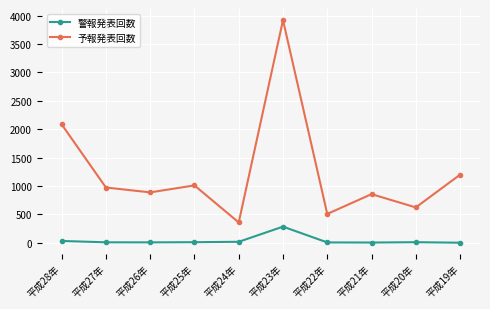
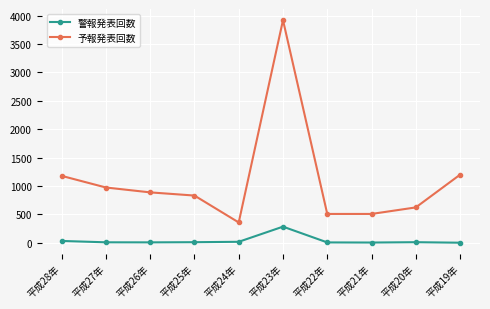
予報発表回数, 平成28年: 2100 -> 1200
予報発表回数, 平成25年: 1000 -> 800
予報発表回数, 平成21年: 900 -> 500
